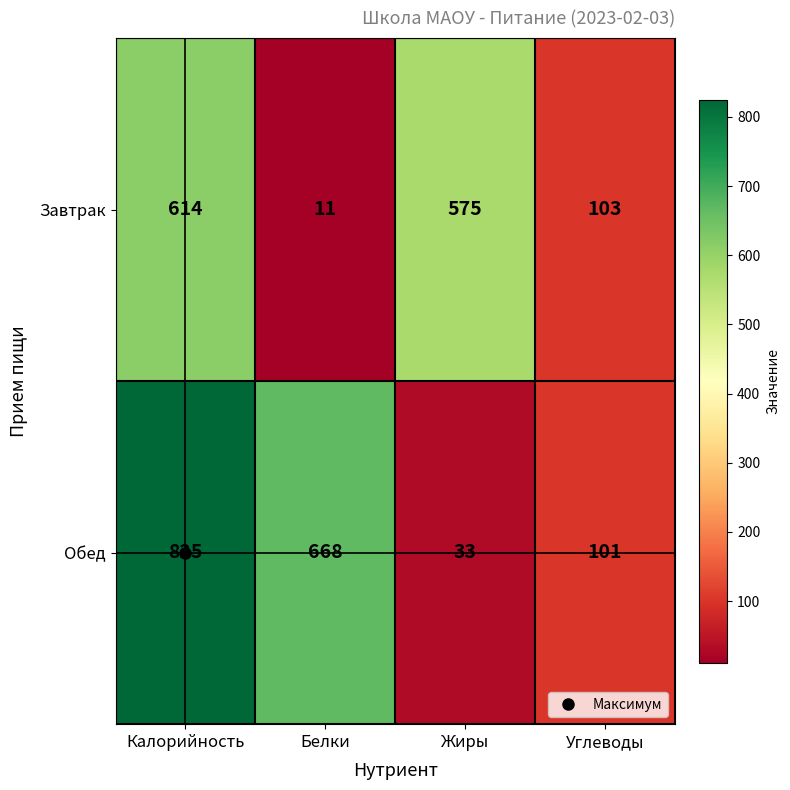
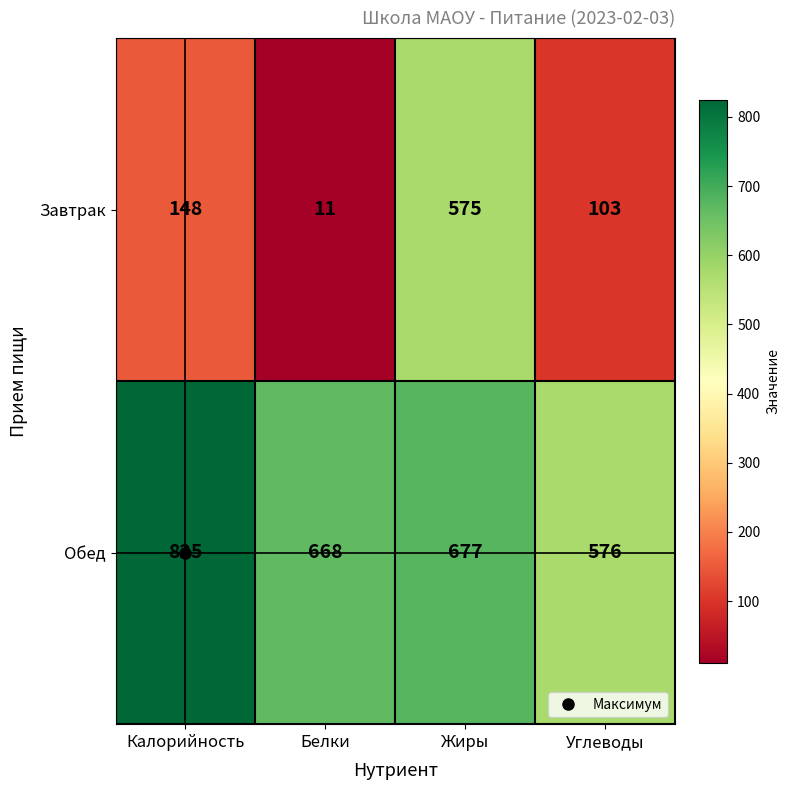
Завтрак, Калорийность: 614 -> 148
Обед, Жиры: 33 -> 677
Обед, Углеводы: 101 -> 576
